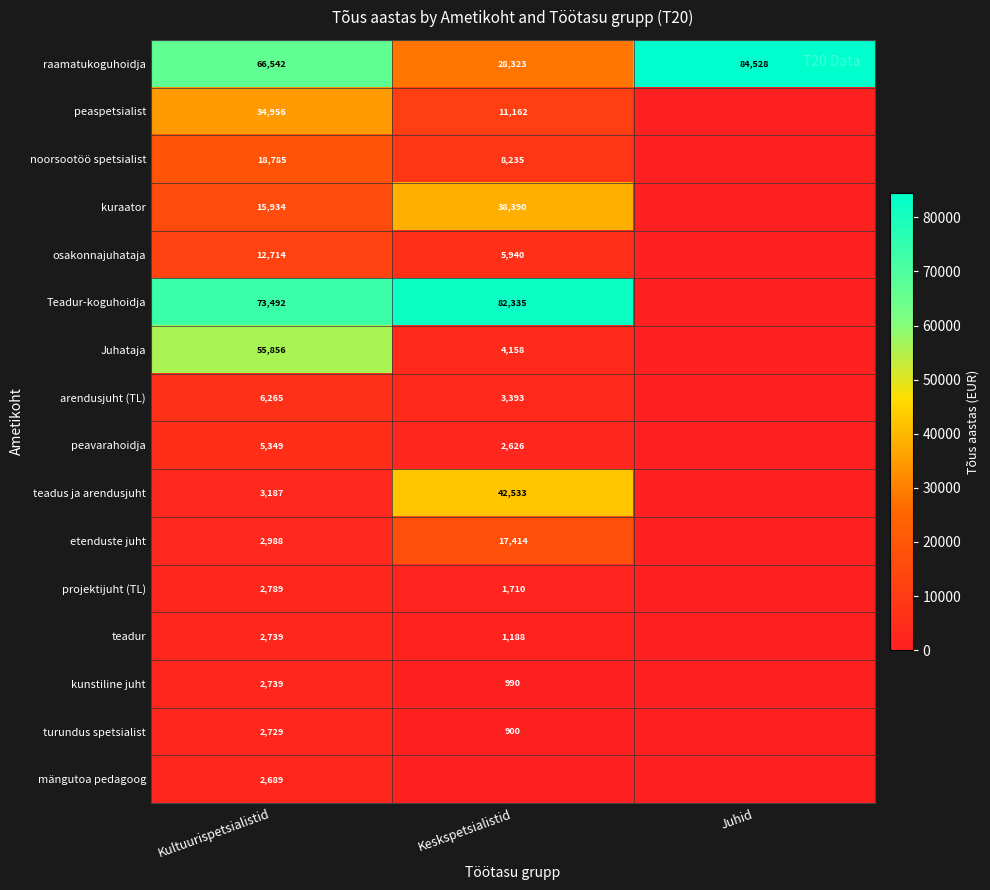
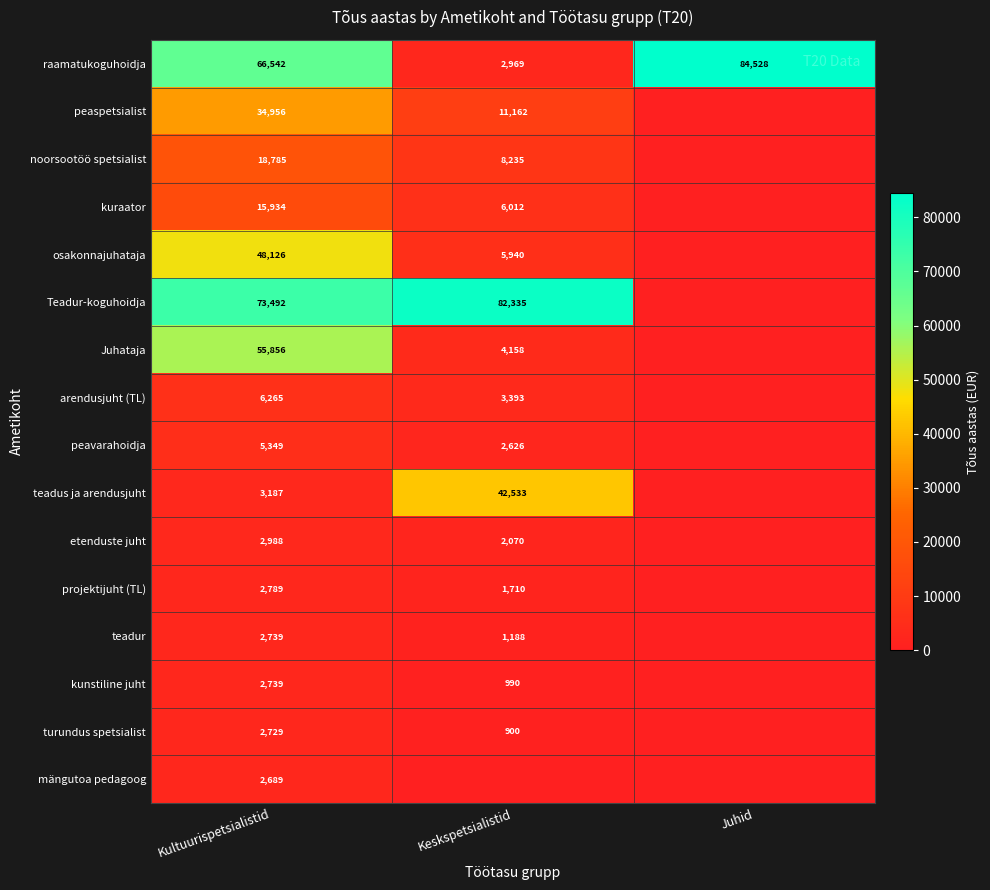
raamatukoguhoidja, Keskspetsialistid: 28,323 -> 2,969
kuraator, Keskspetsialistid: 38,390 -> 6,012
osakonnajuhataja, Kultuurispetsialistid: 12,714 -> 48,126
etenduste juht, Keskspetsialistid: 17,414 -> 2,070
